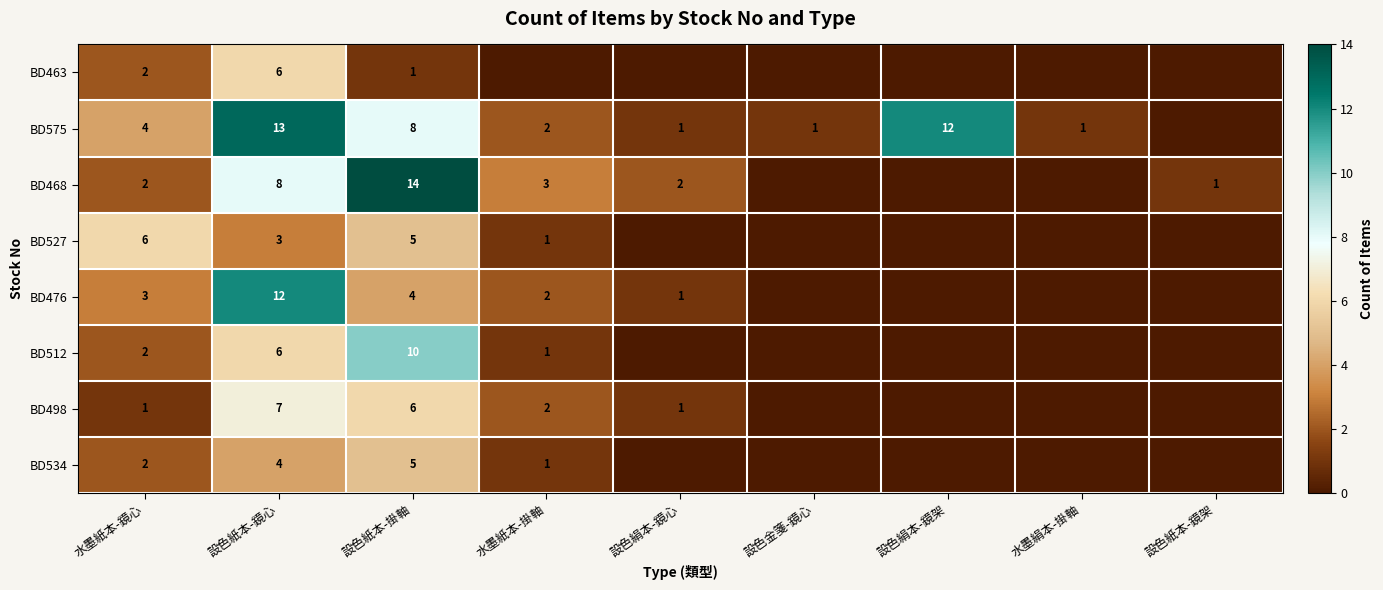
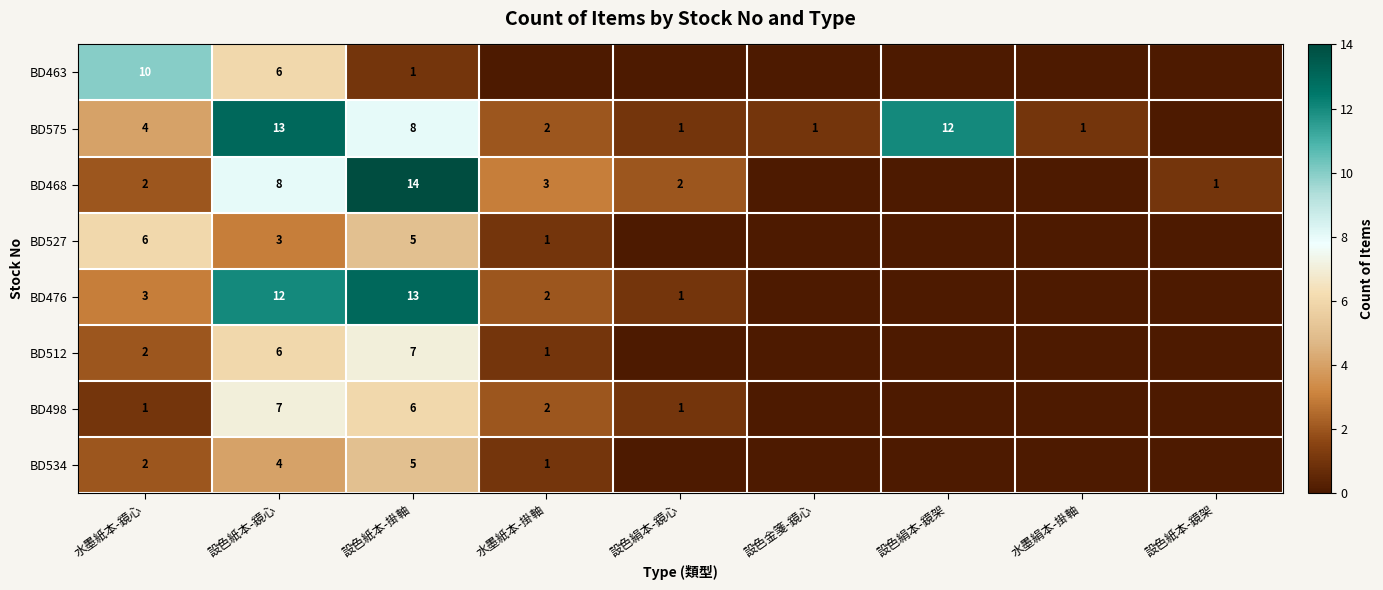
BD463, 水墨紙本-鏡心: 2 -> 10
BD476, 設色紙本-掛軸: 4 -> 13
BD512, 設色紙本-掛軸: 10 -> 7
